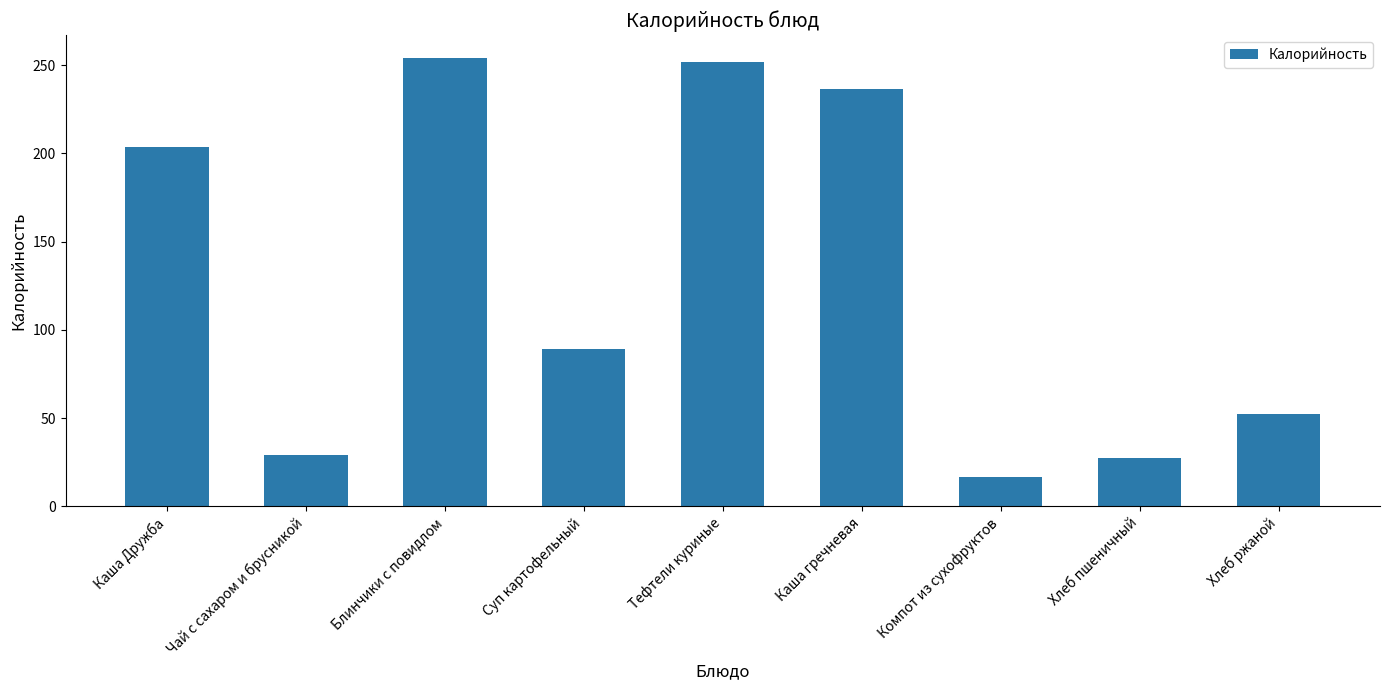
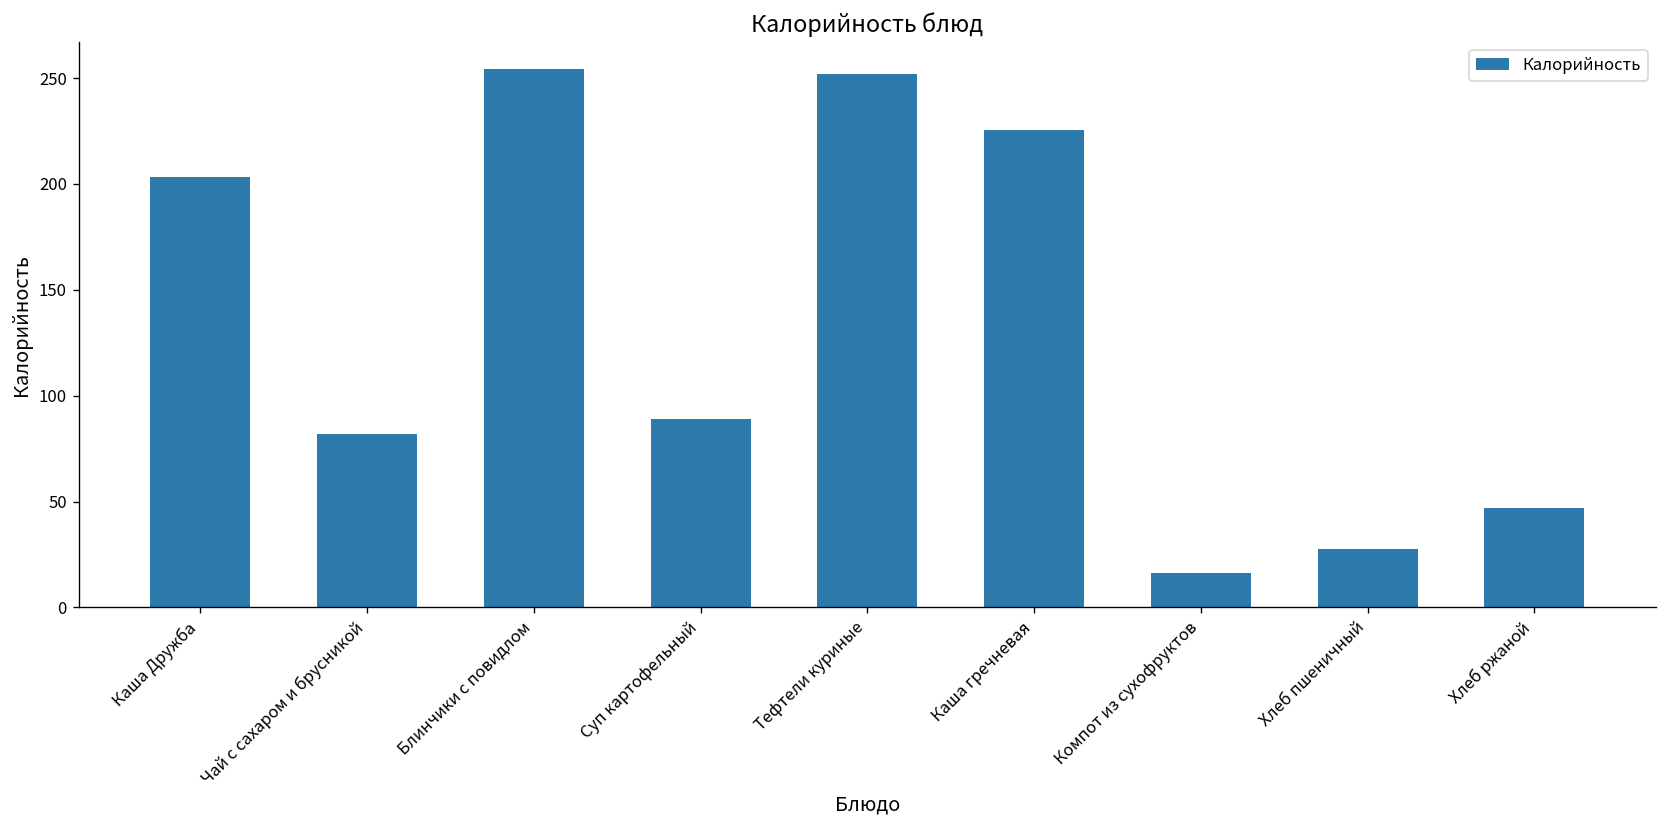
Чай с сахаром и брусникой: 29 -> 82
Каша гречневая: 237 -> 226
Хлеб ржаной: 52 -> 47
